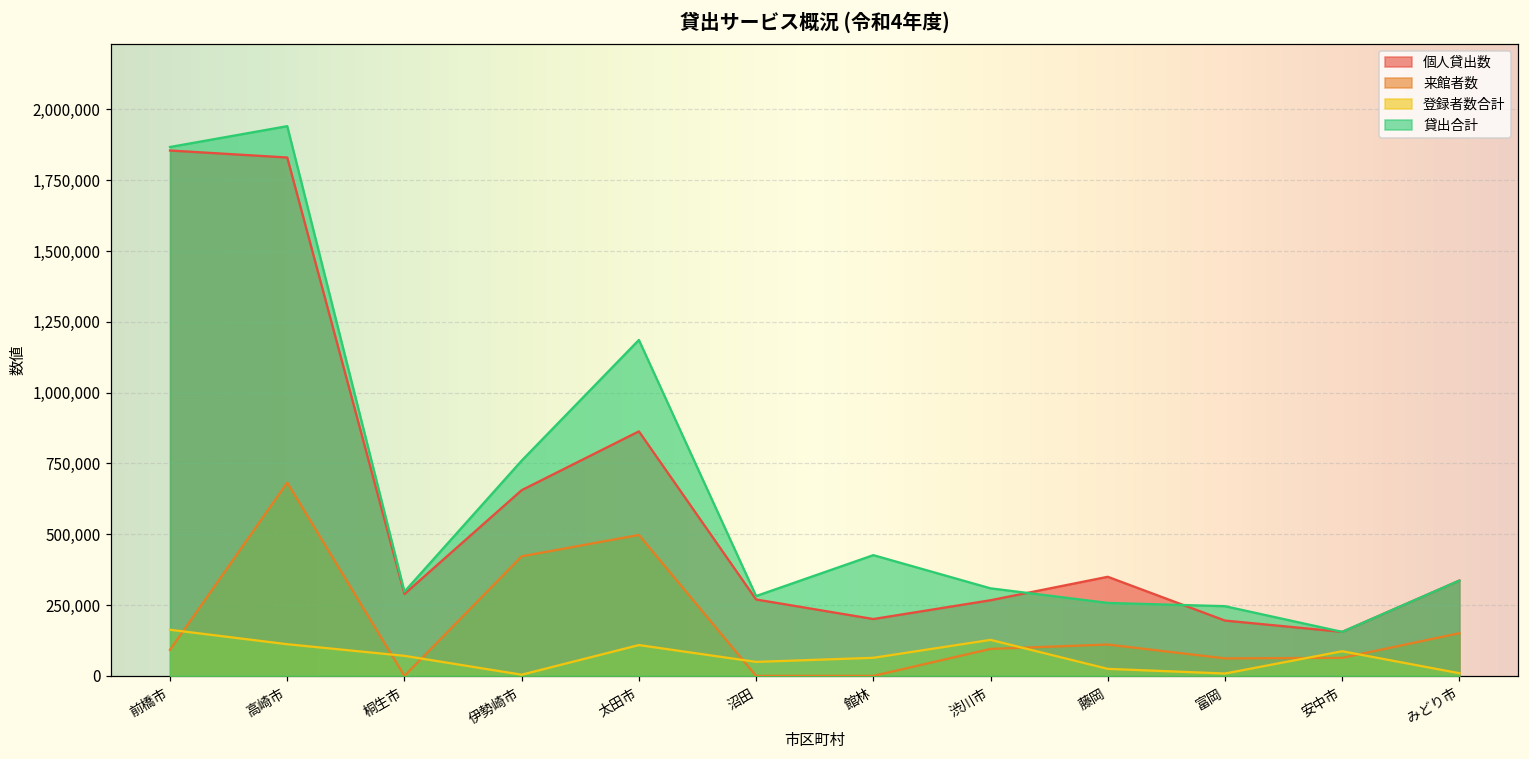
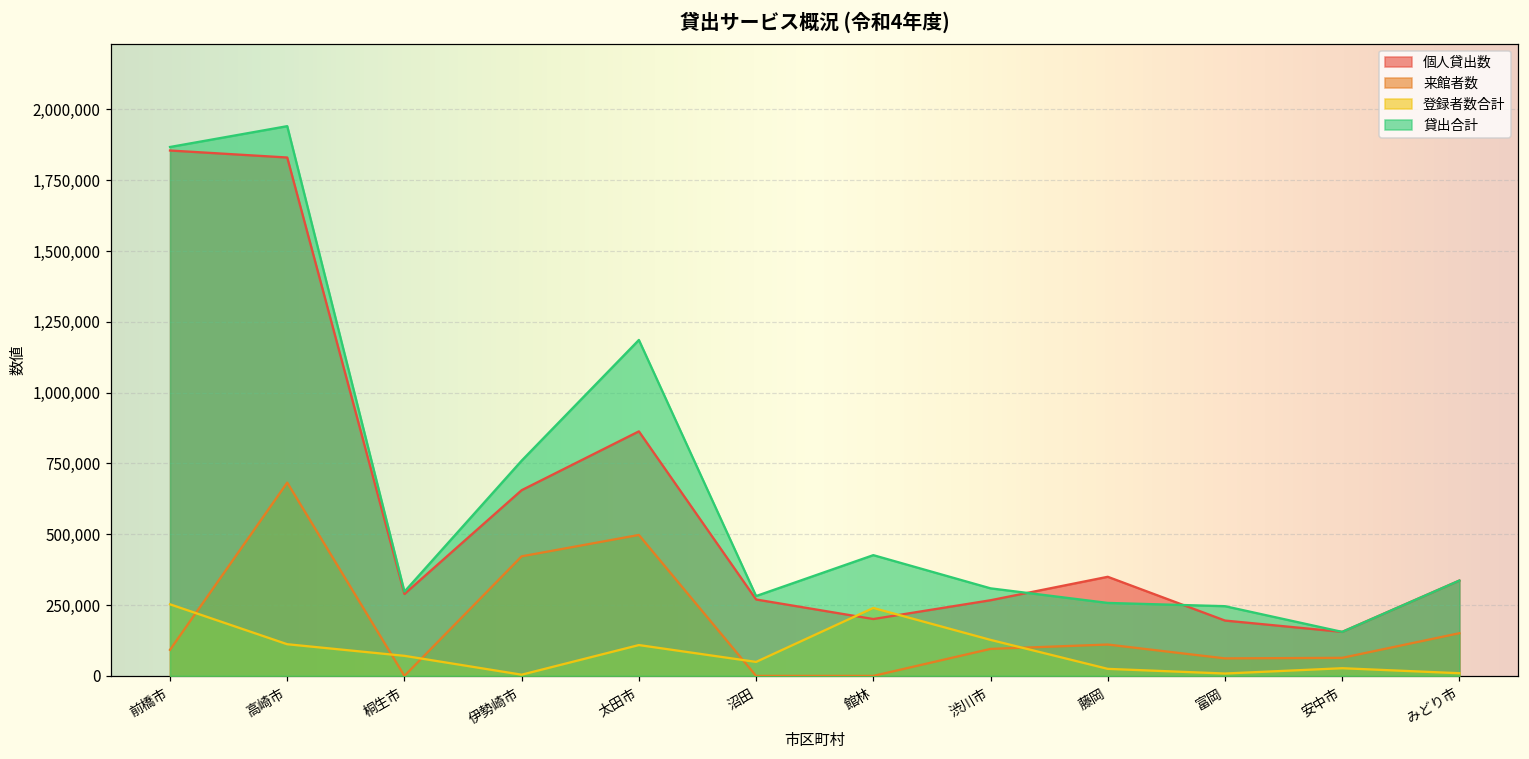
登録者数合計, 前橋市: 160,000 -> 250,000
登録者数合計, 館林: 60,000 -> 240,000
登録者数合計, 安中市: 90,000 -> 30,000
